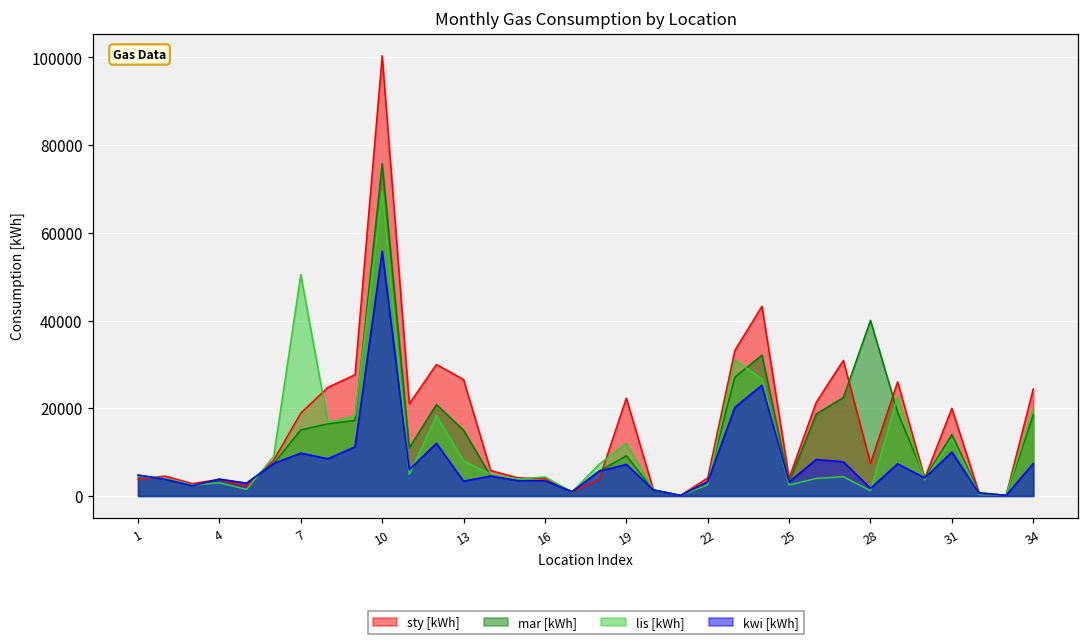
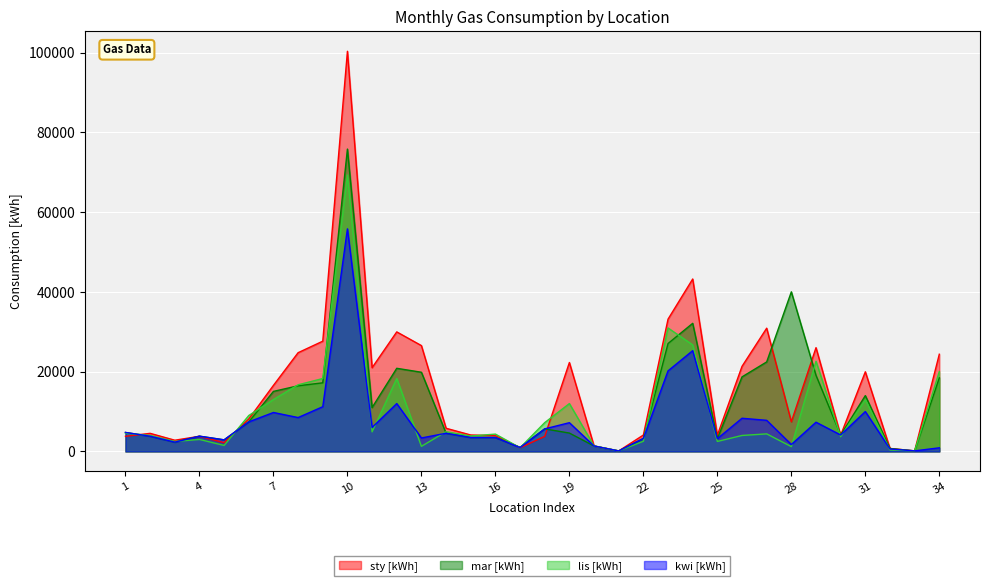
sty [kWh], 7: 19000 -> 17000
lis [kWh], 7: 50000 -> 13000
mar [kWh], 13: 15000 -> 20000
lis [kWh], 13: 8000 -> 1000
mar [kWh], 19: 9000 -> 5000
kwi [kWh], 34: 7000 -> 1000
